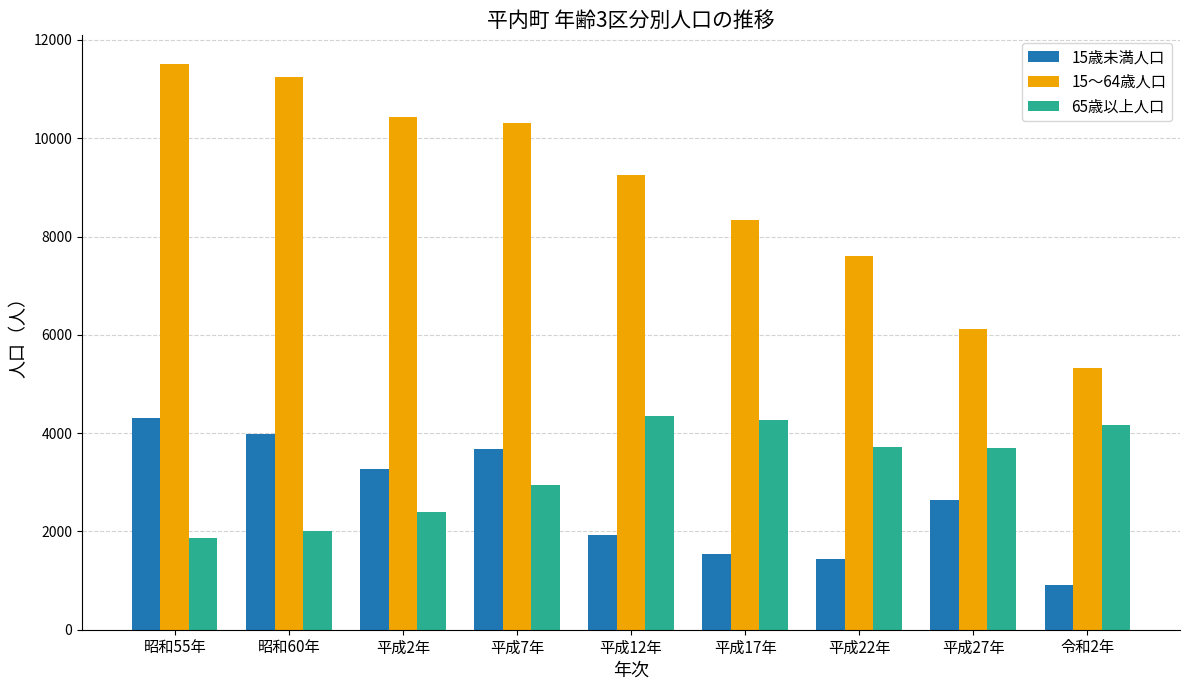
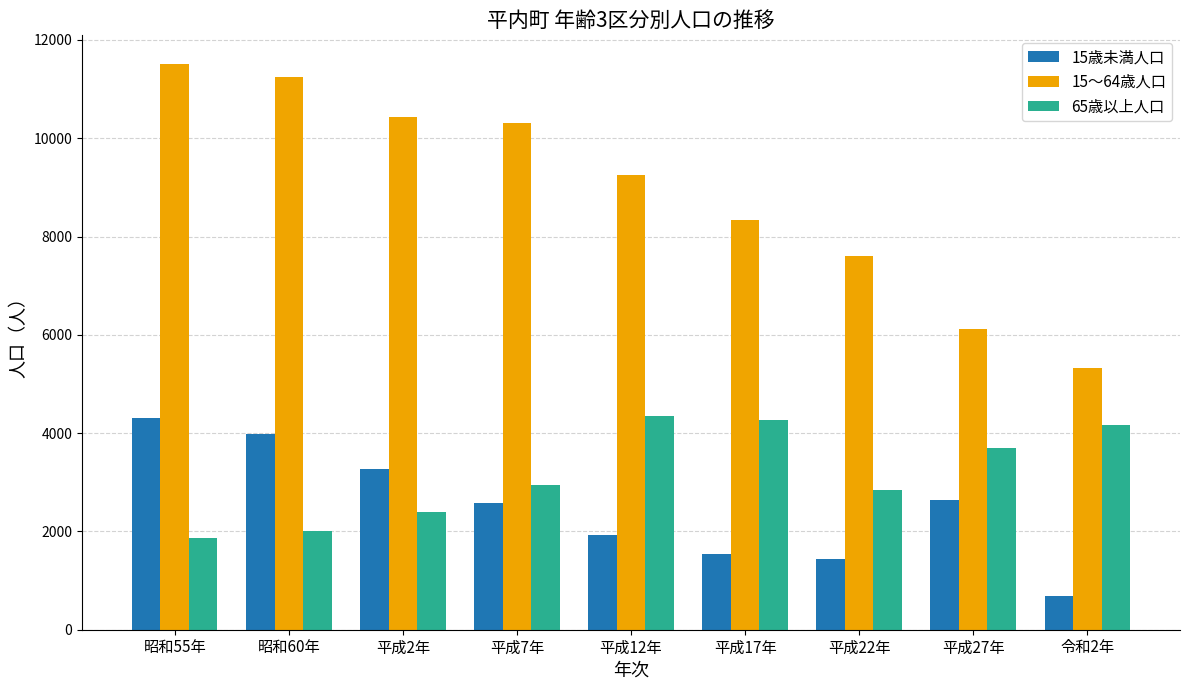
15歳未満人口, 平成7年: 3700 -> 2600
65歳以上人口, 平成22年: 3700 -> 2800
15歳未満人口, 令和2年: 900 -> 700
